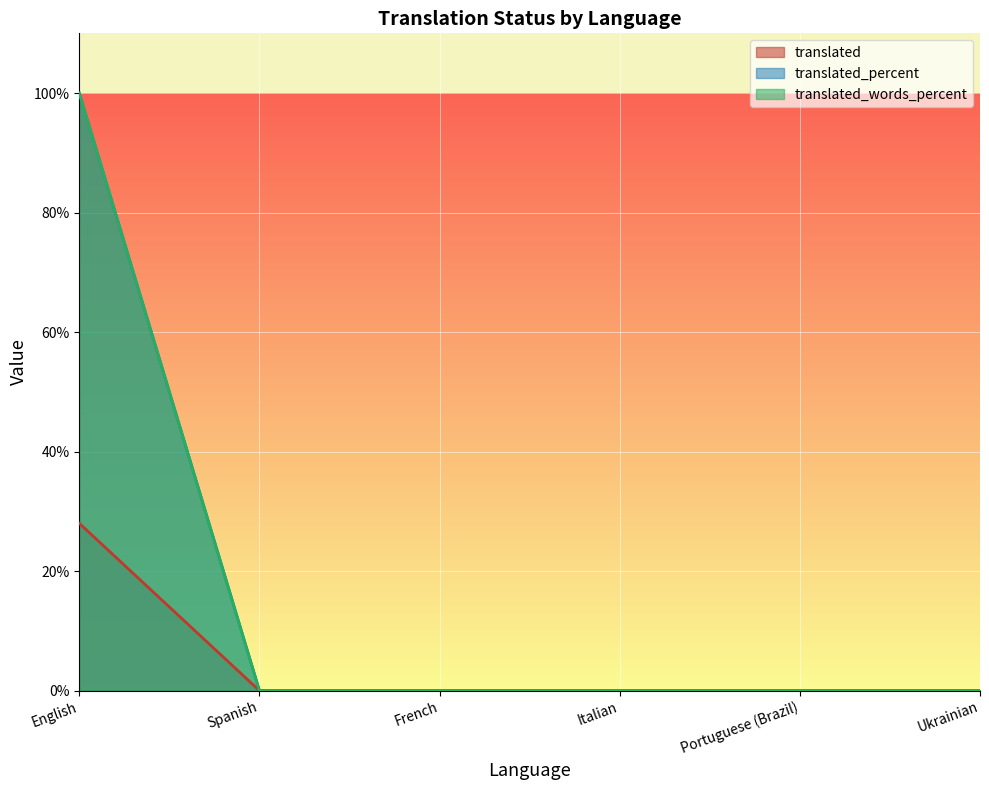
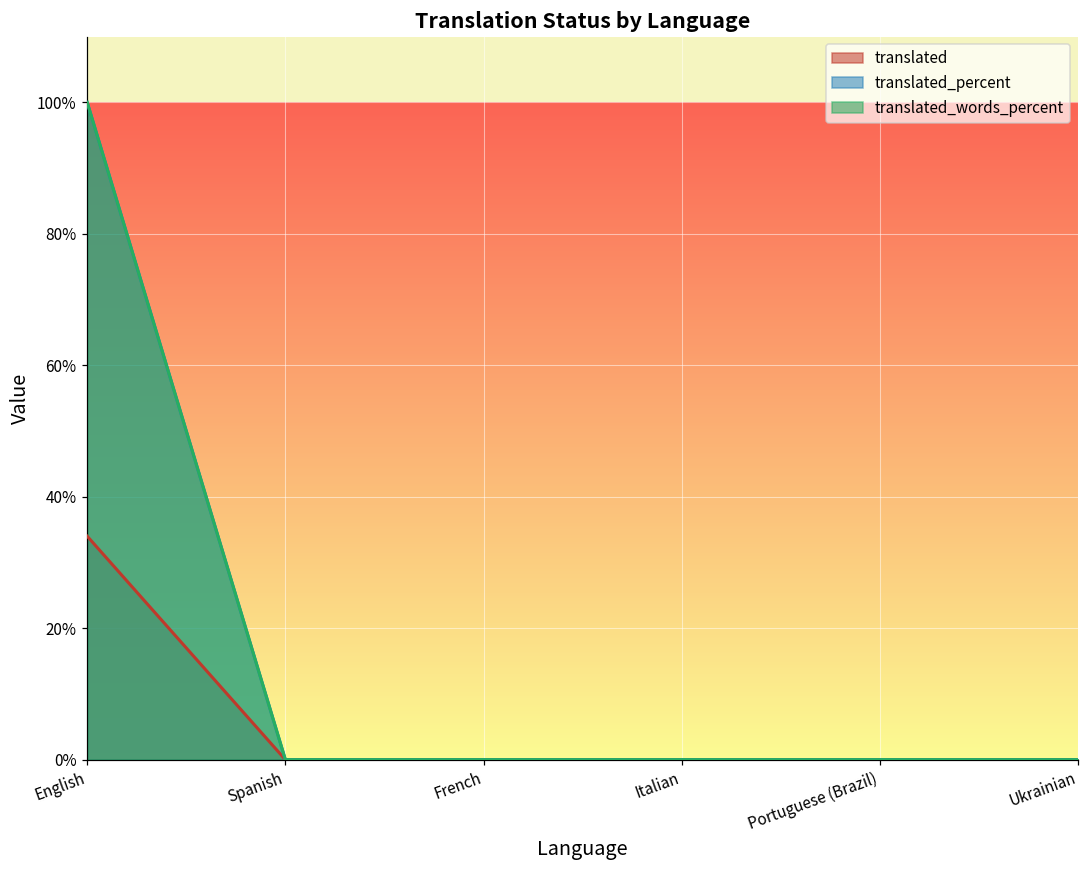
translated, English: 28% -> 34%
